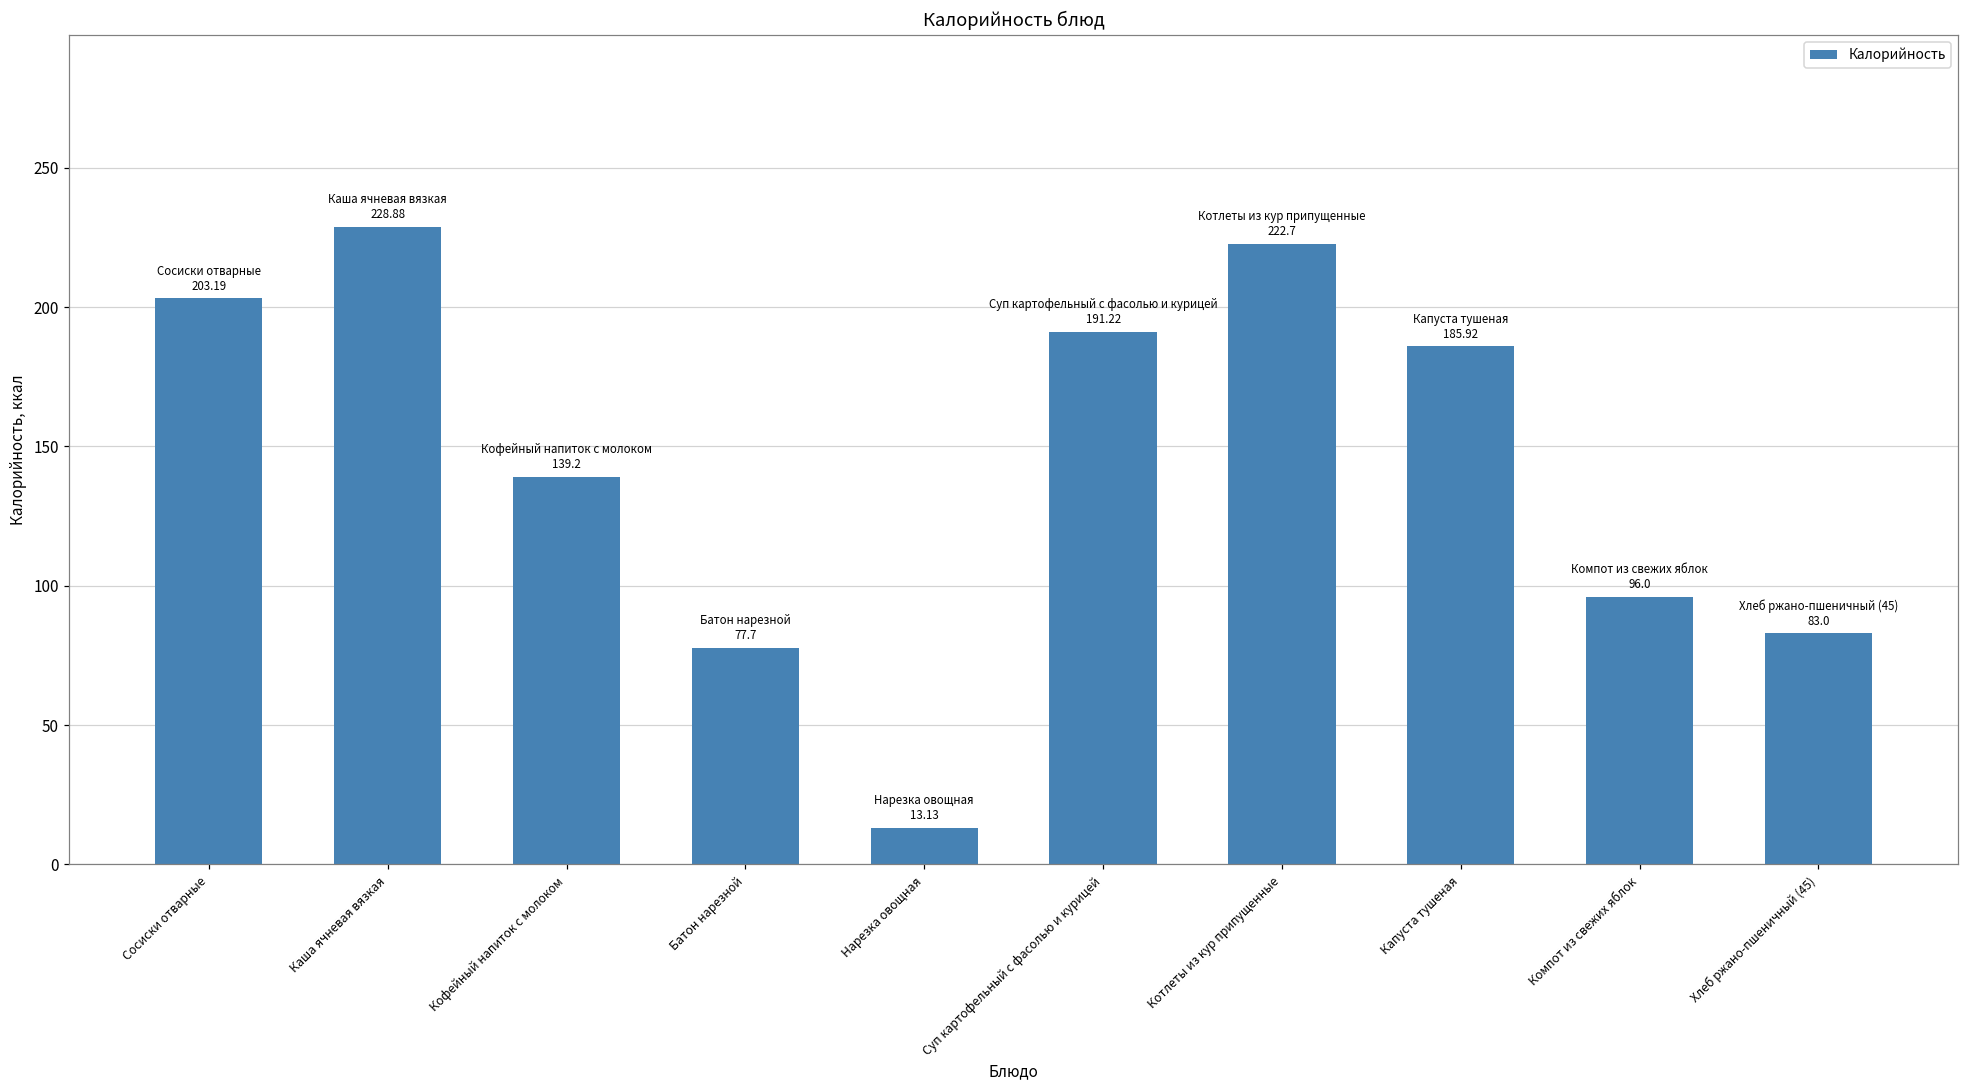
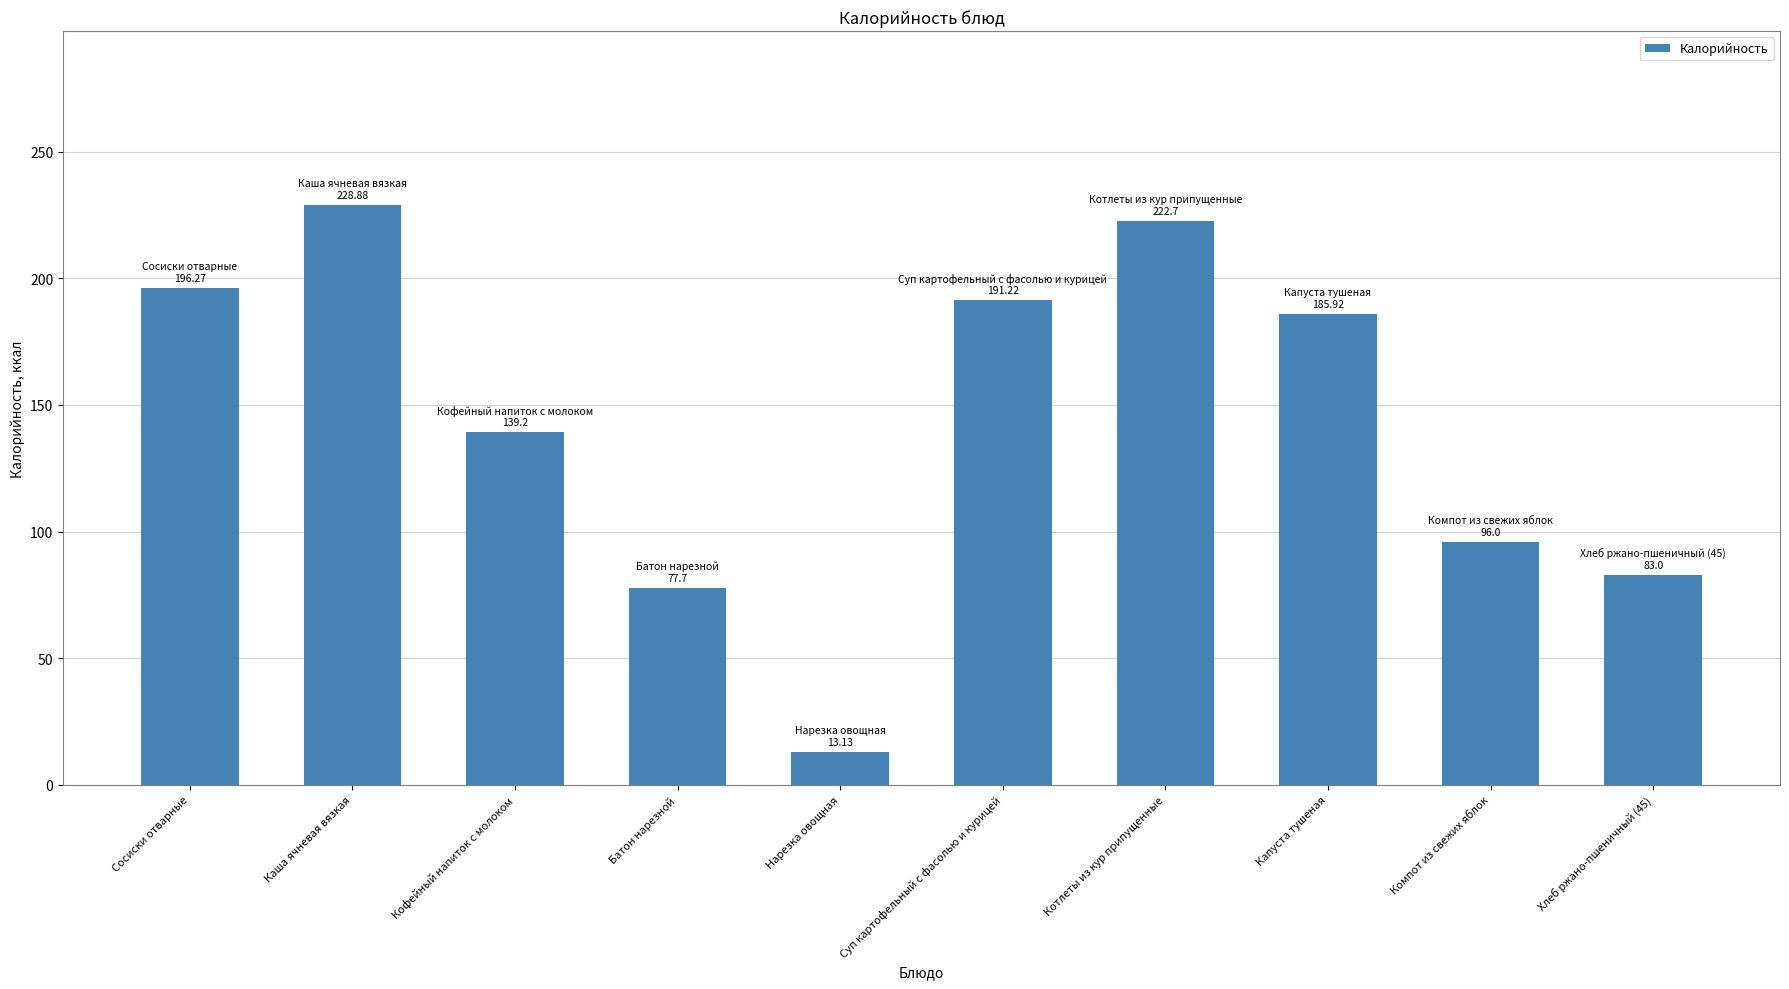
Сосиски отварные: 203.19 -> 196.27
